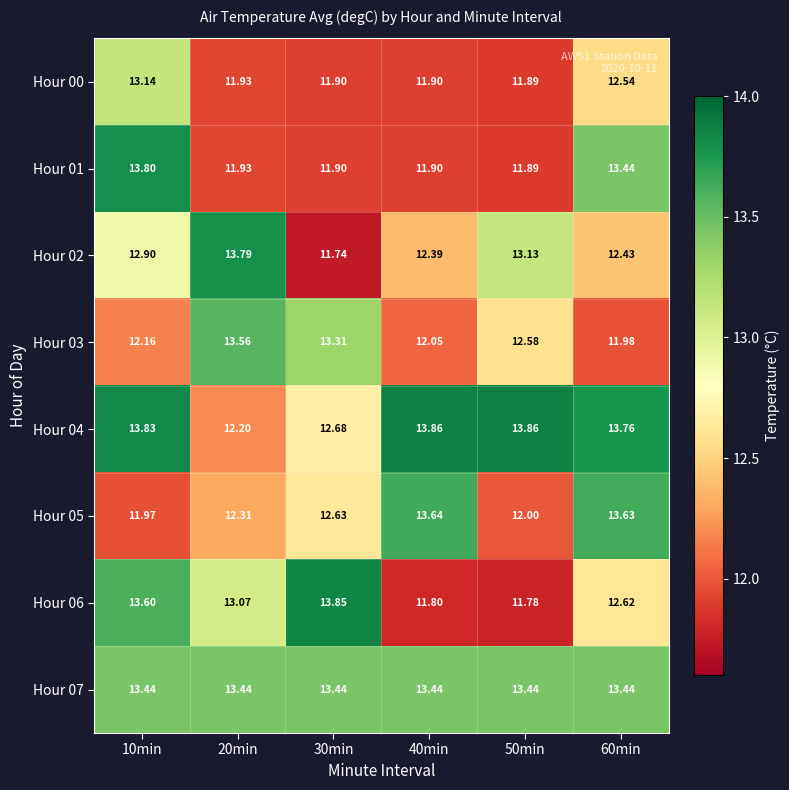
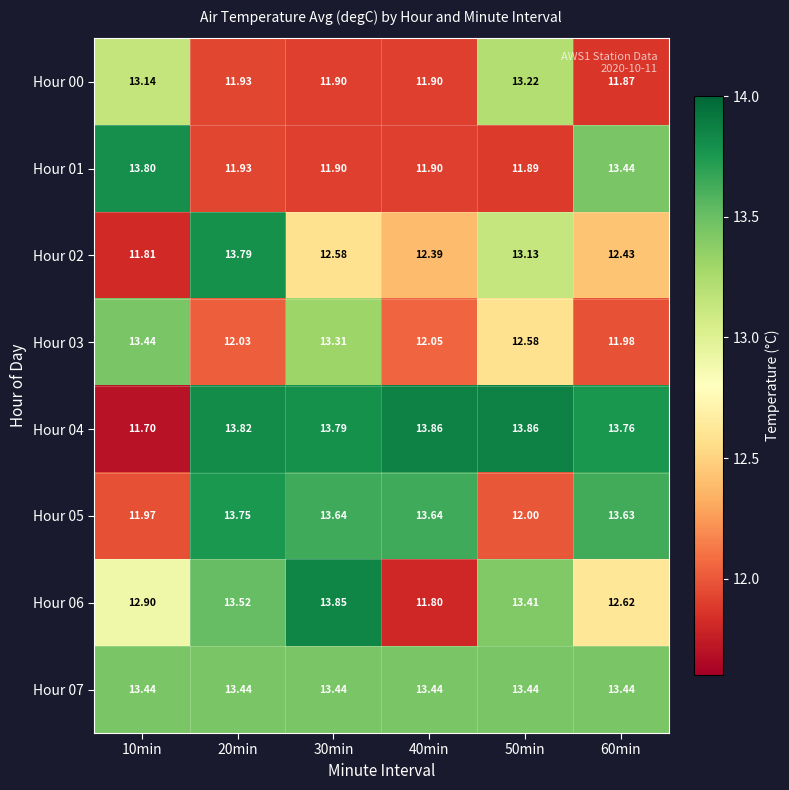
Hour 00, 50min: 11.89 -> 13.22
Hour 00, 60min: 12.54 -> 11.87
Hour 02, 10min: 12.90 -> 11.81
Hour 02, 30min: 11.74 -> 12.58
Hour 03, 10min: 12.16 -> 13.44
Hour 03, 20min: 13.56 -> 12.03
Hour 04, 10min: 13.83 -> 11.70
Hour 04, 20min: 12.20 -> 13.82
Hour 04, 30min: 12.68 -> 13.79
Hour 05, 20min: 12.31 -> 13.75
Hour 05, 30min: 12.63 -> 13.64
Hour 06, 10min: 13.60 -> 12.90
Hour 06, 20min: 13.07 -> 13.52
Hour 06, 50min: 11.78 -> 13.41
